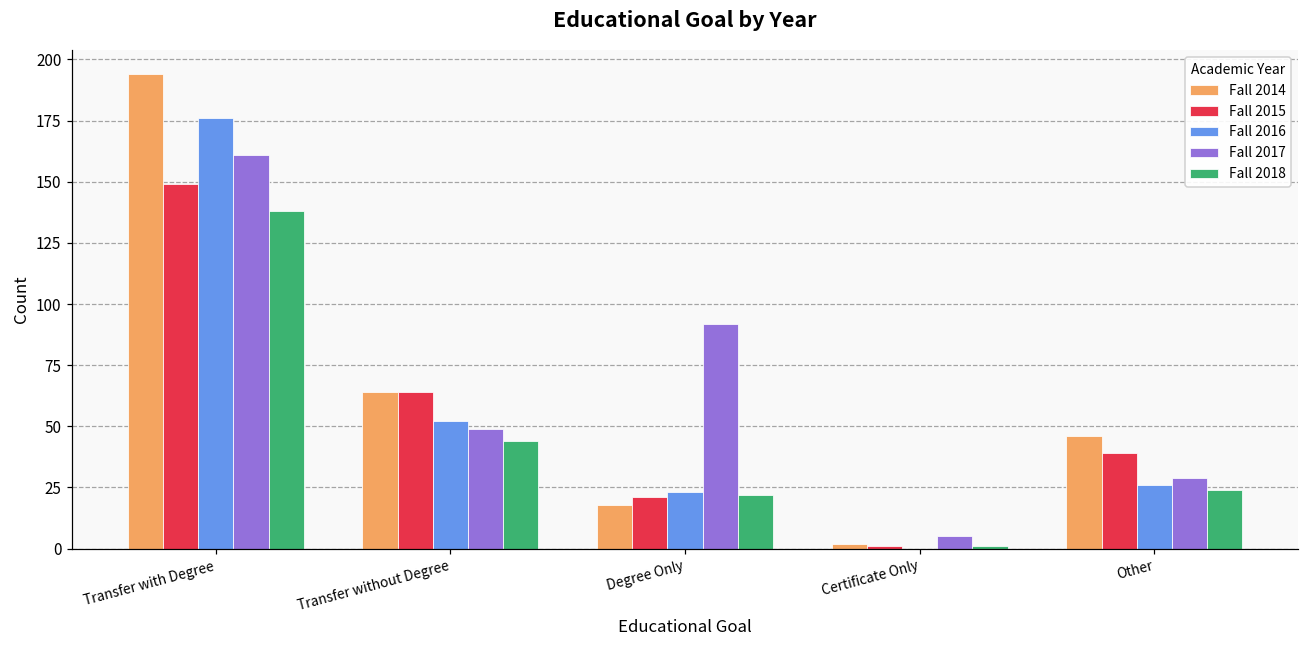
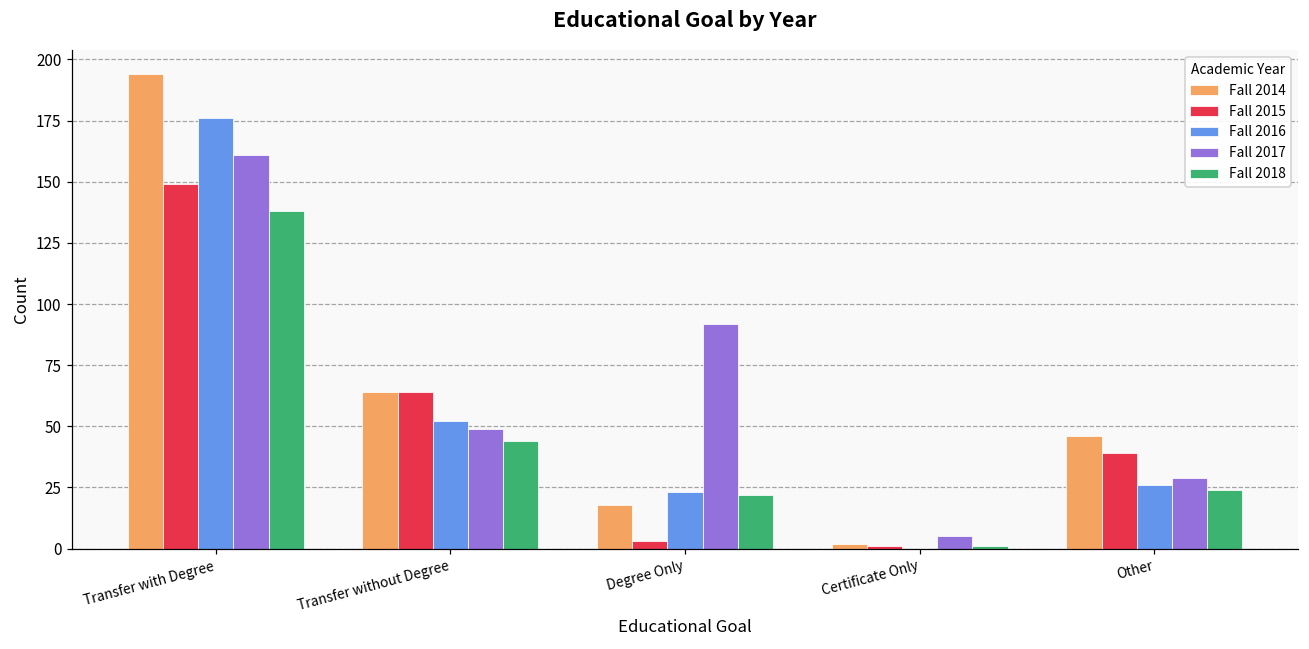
Fall 2015, Degree Only: 21 -> 3
